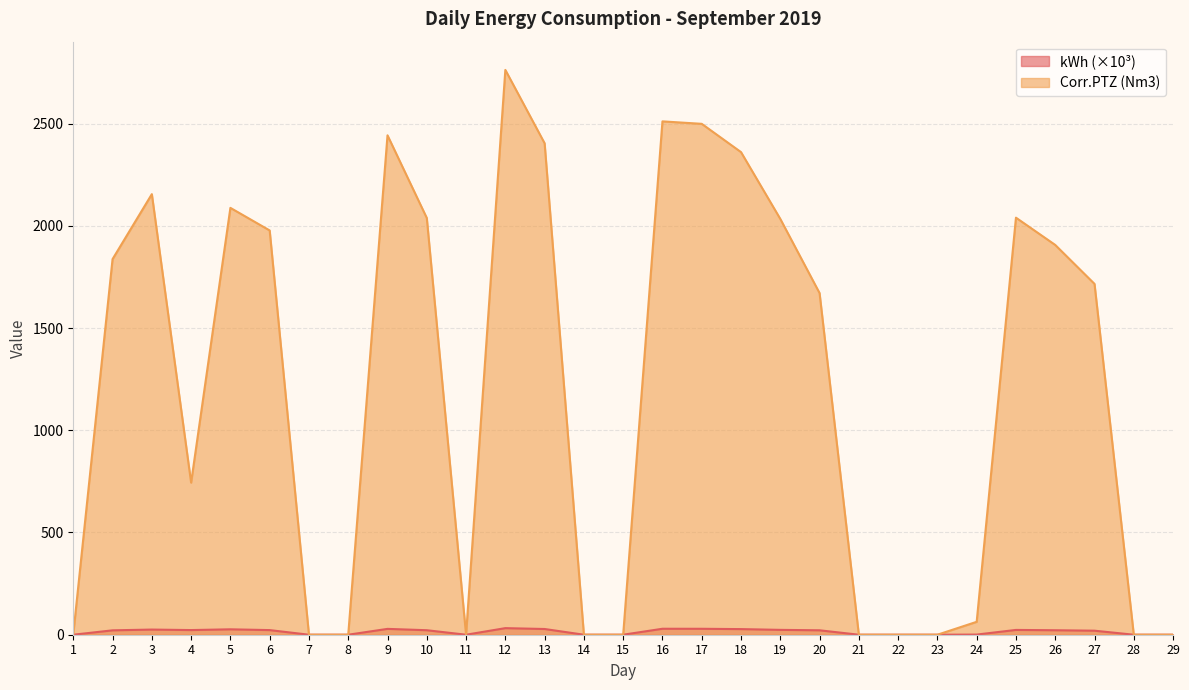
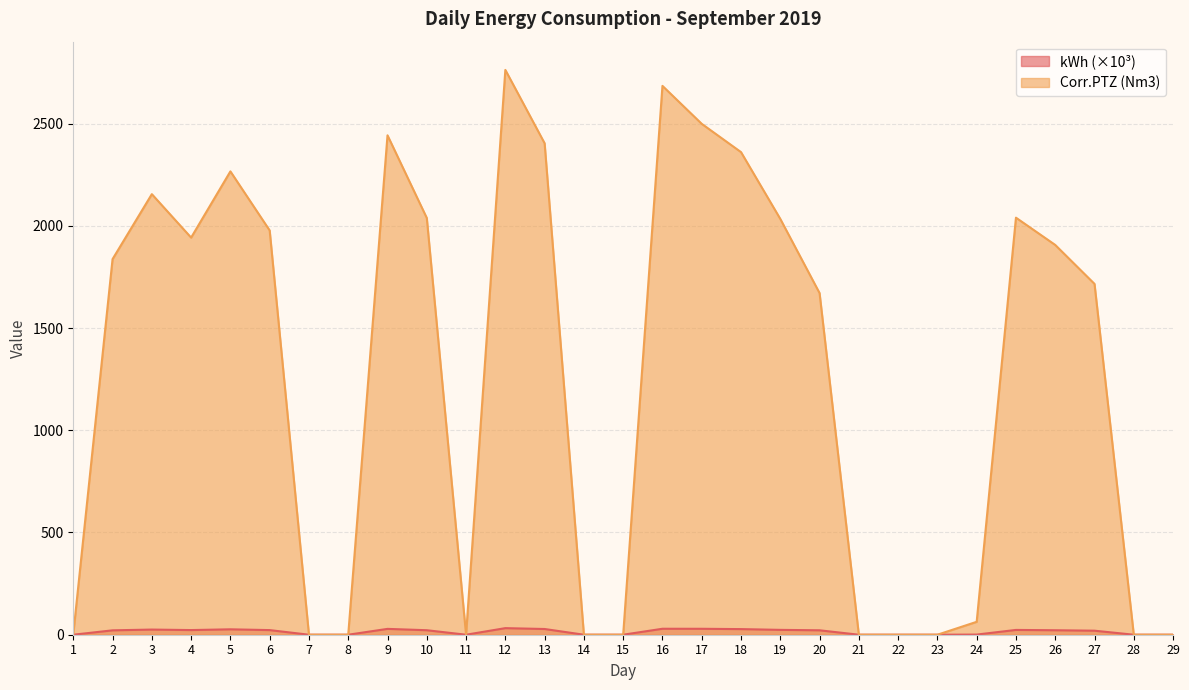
Corr.PTZ (Nm3), 4: 740 -> 1940
Corr.PTZ (Nm3), 5: 2090 -> 2270
Corr.PTZ (Nm3), 16: 2510 -> 2680
